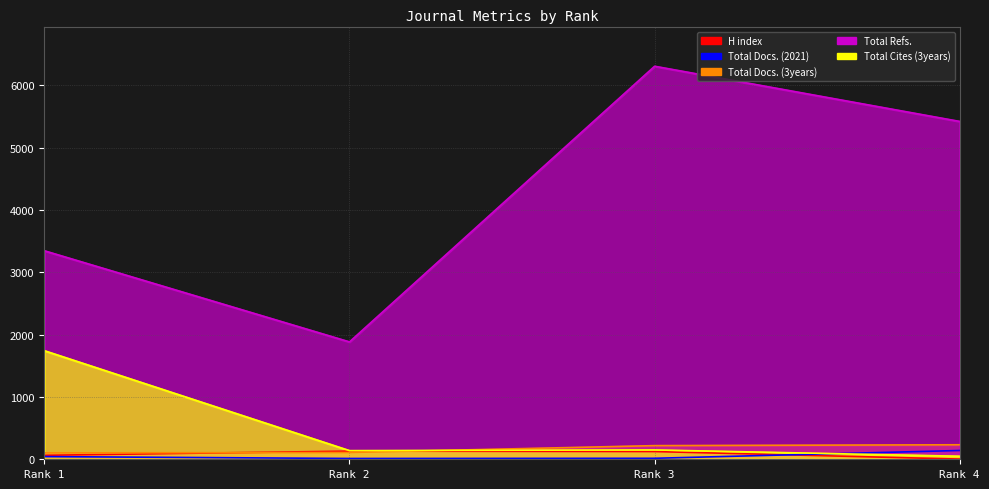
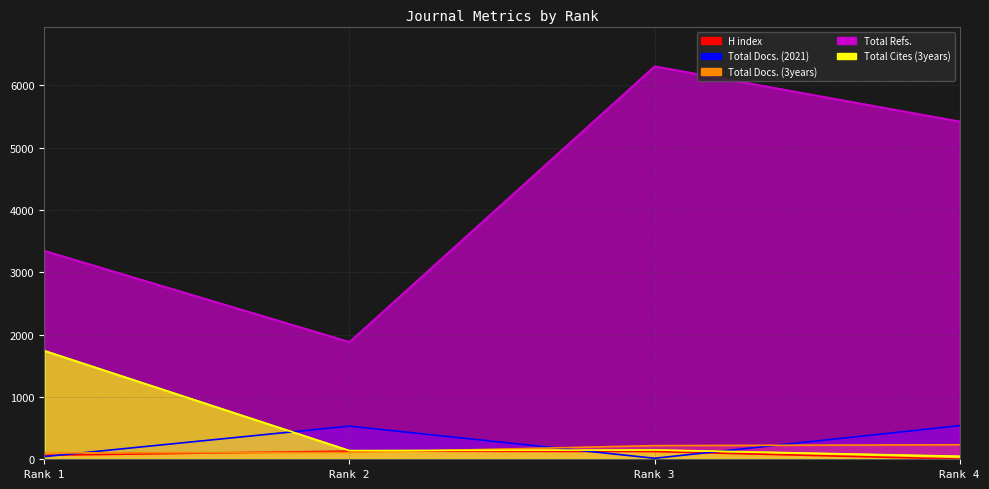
Total Docs. (2021), Rank 2: 0 -> 500
Total Docs. (2021), Rank 4: 100 -> 500
